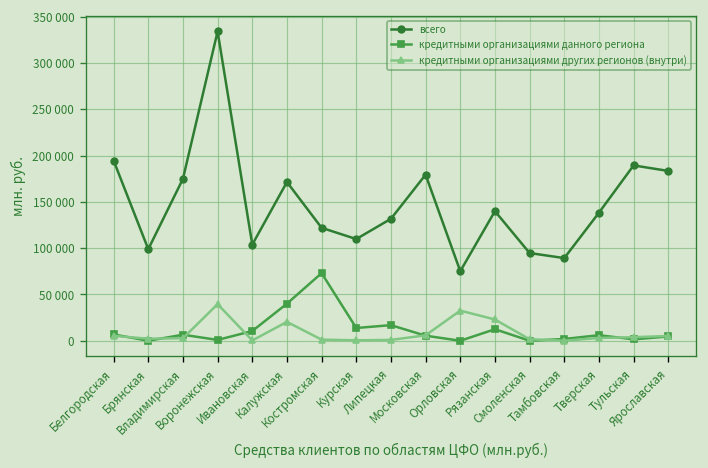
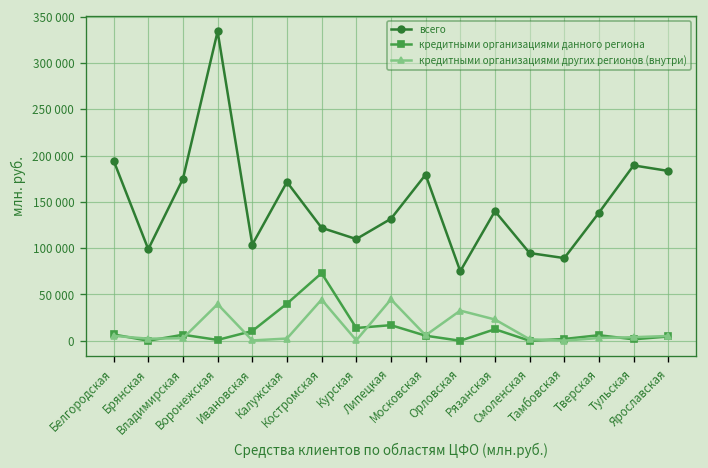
кредитными организациями других регионов (внутри), Калужская: 20000 -> 0
кредитными организациями других регионов (внутри), Костромская: 0 -> 40000
кредитными организациями других регионов (внутри), Липецкая: 0 -> 40000
